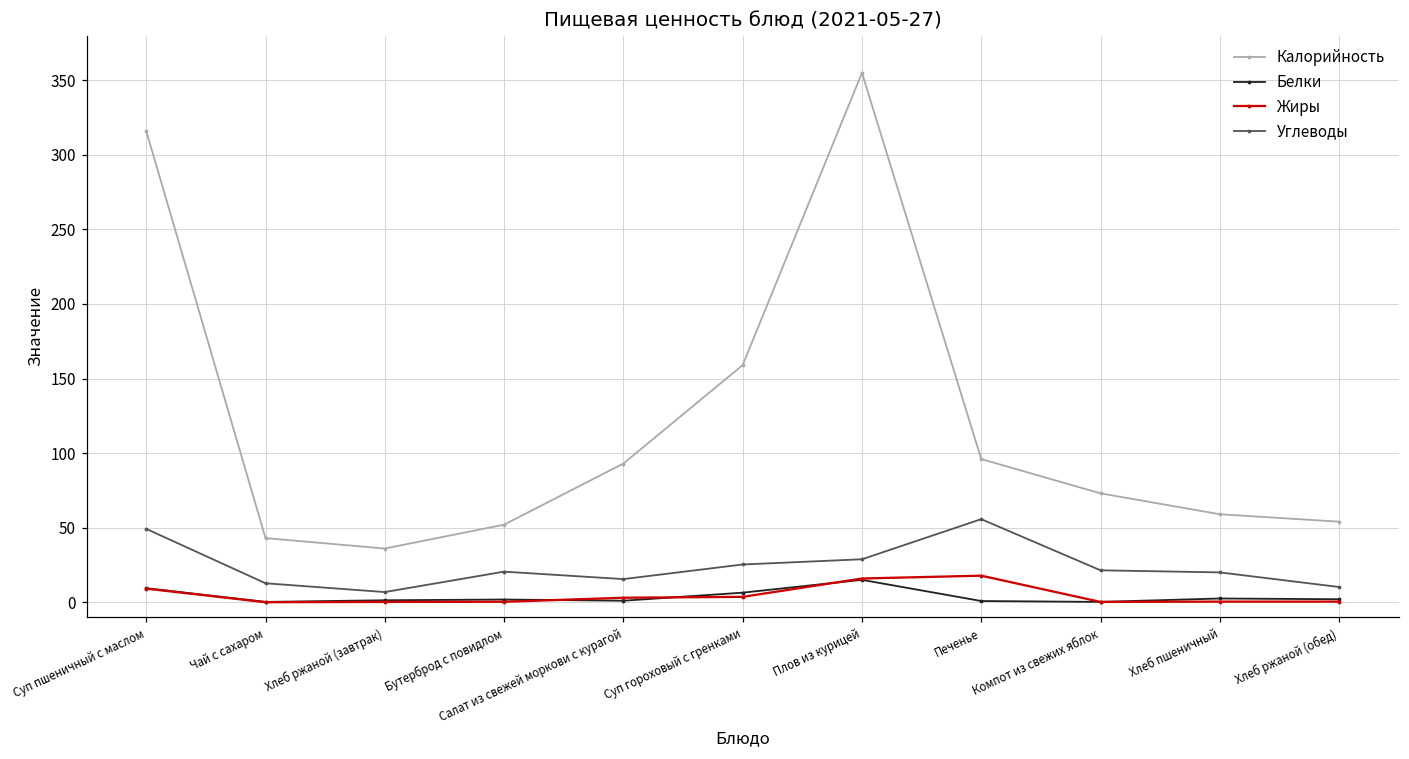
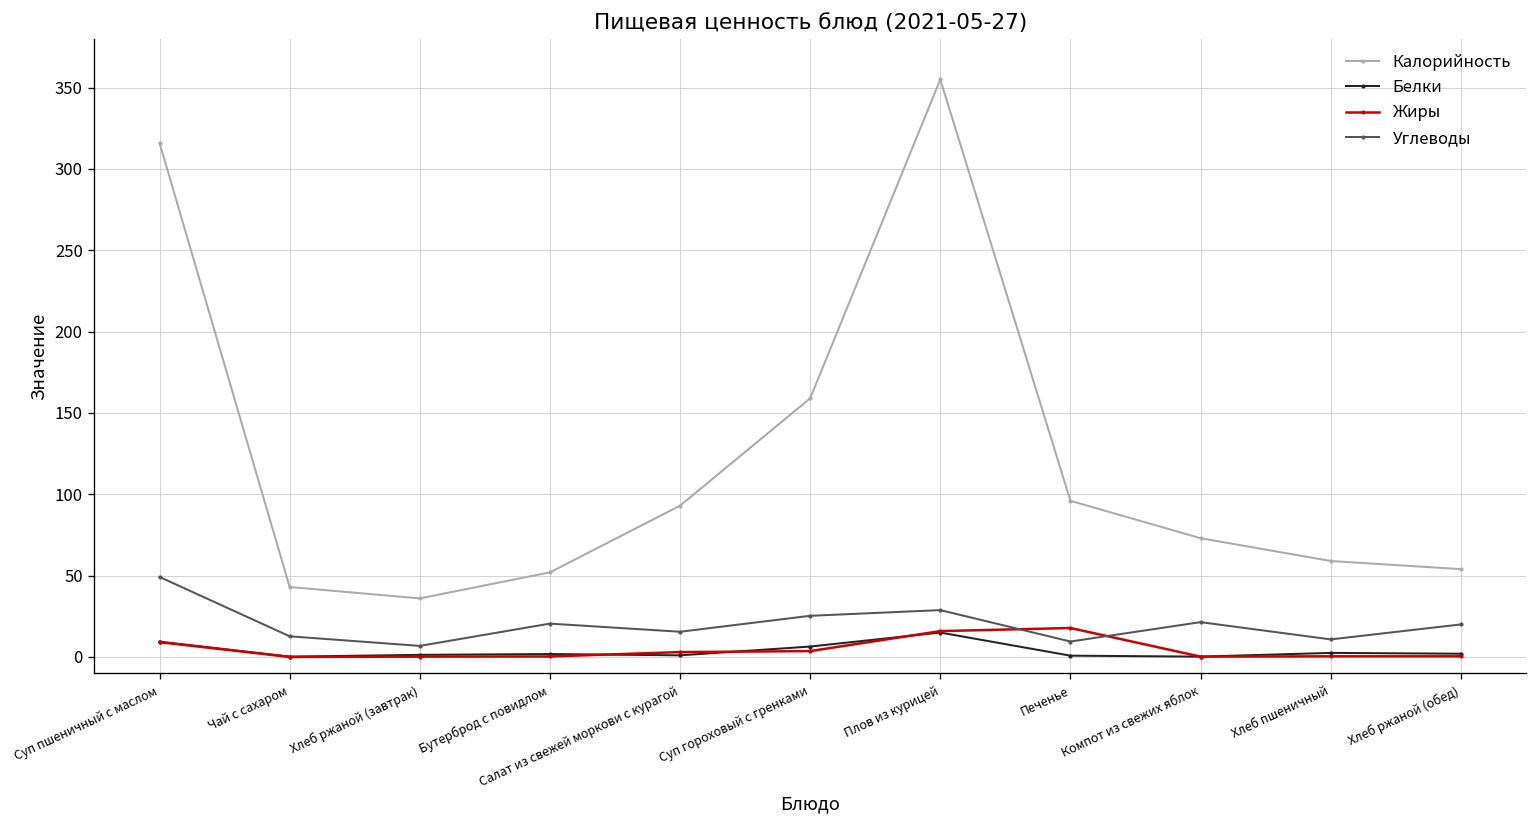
Углеводы, Печенье: 56 -> 10
Углеводы, Хлеб пшеничный: 20 -> 11
Углеводы, Хлеб ржаной (обед): 10 -> 20
